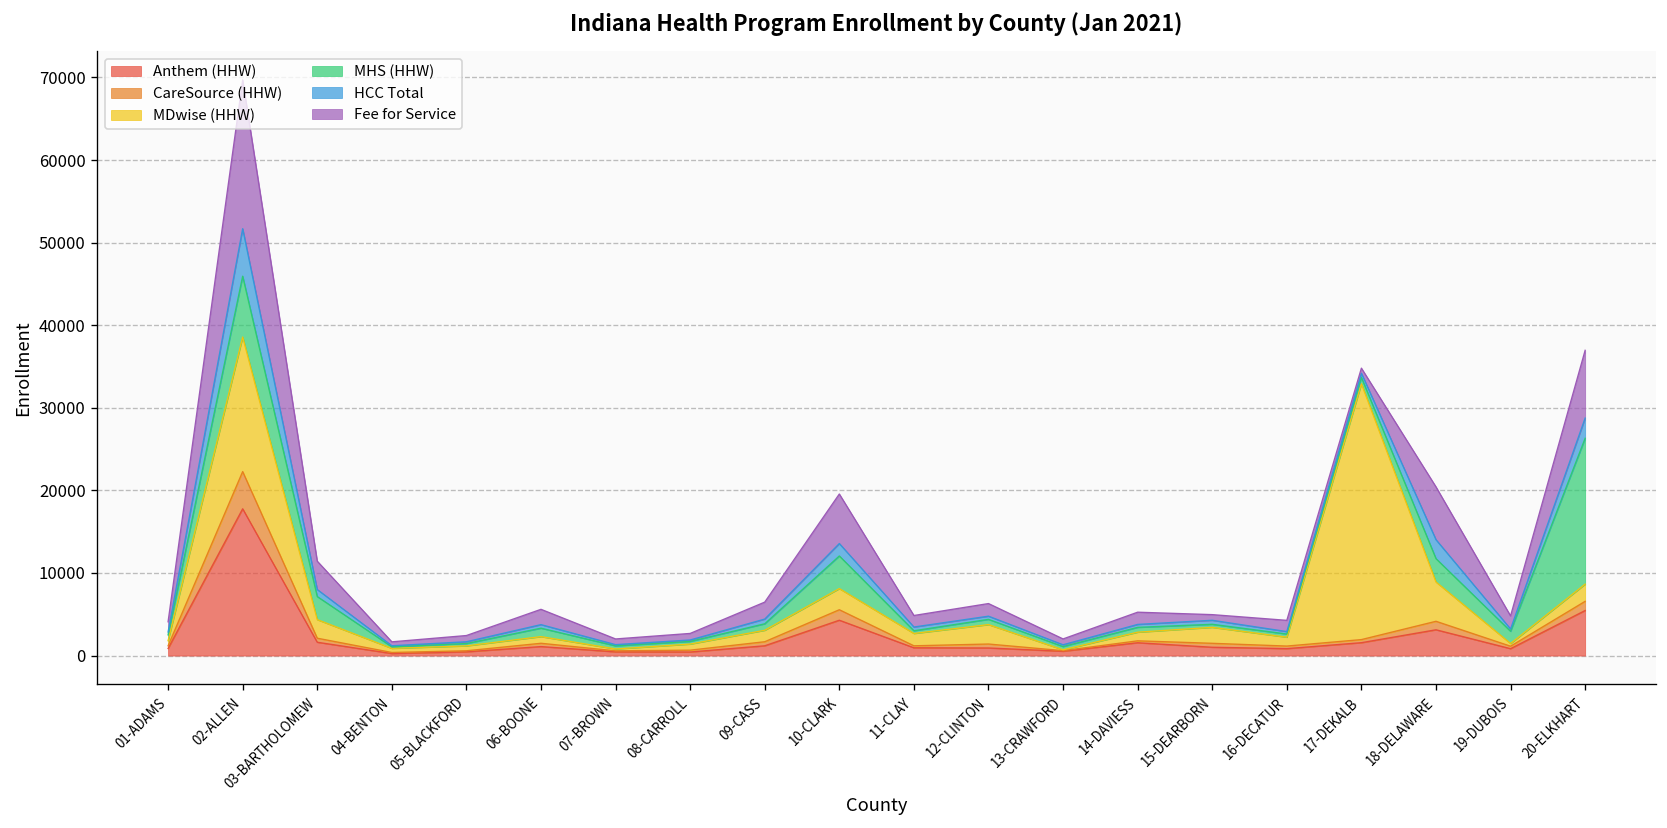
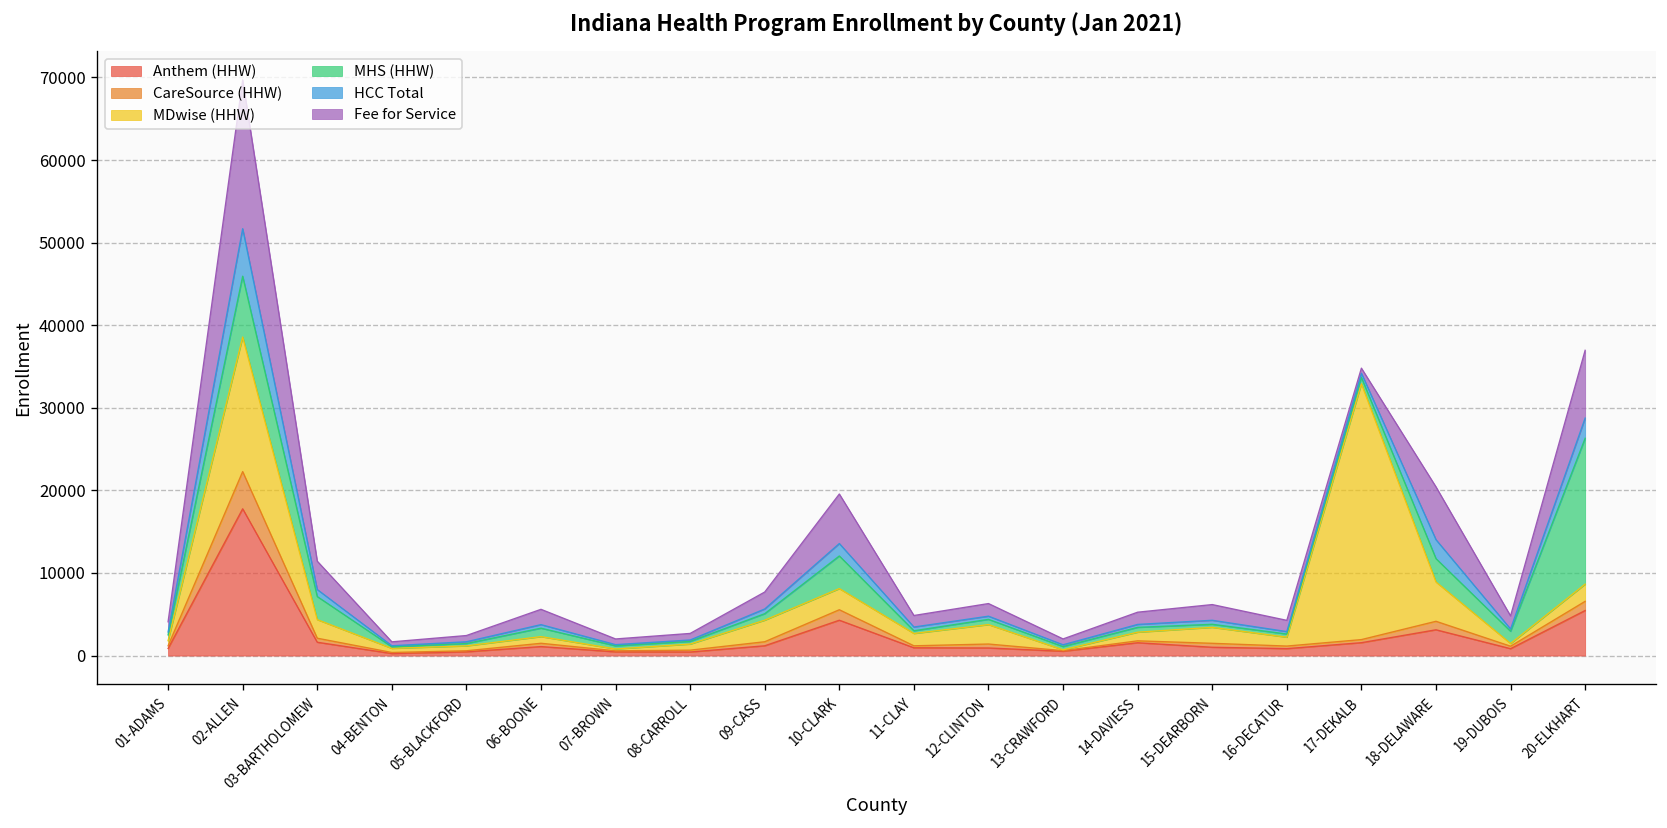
MDwise (HHW), 09-CASS: 1000 -> 3000
Fee for Service, 15-DEARBORN: 1000 -> 2000
